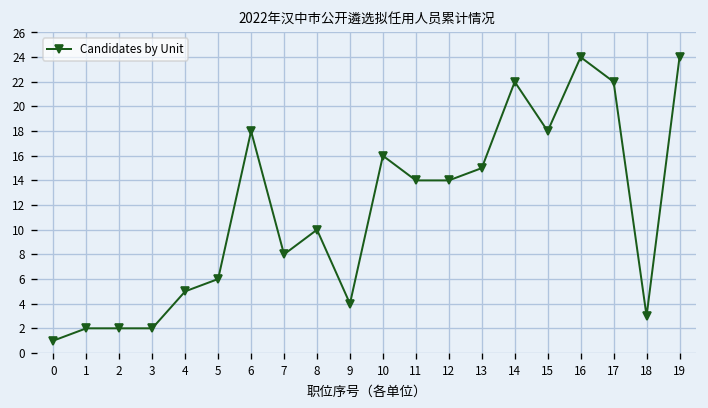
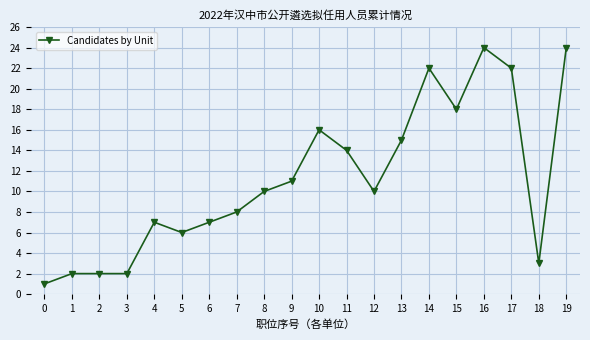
4: 5 -> 7
6: 18 -> 7
9: 4 -> 11
12: 14 -> 10
